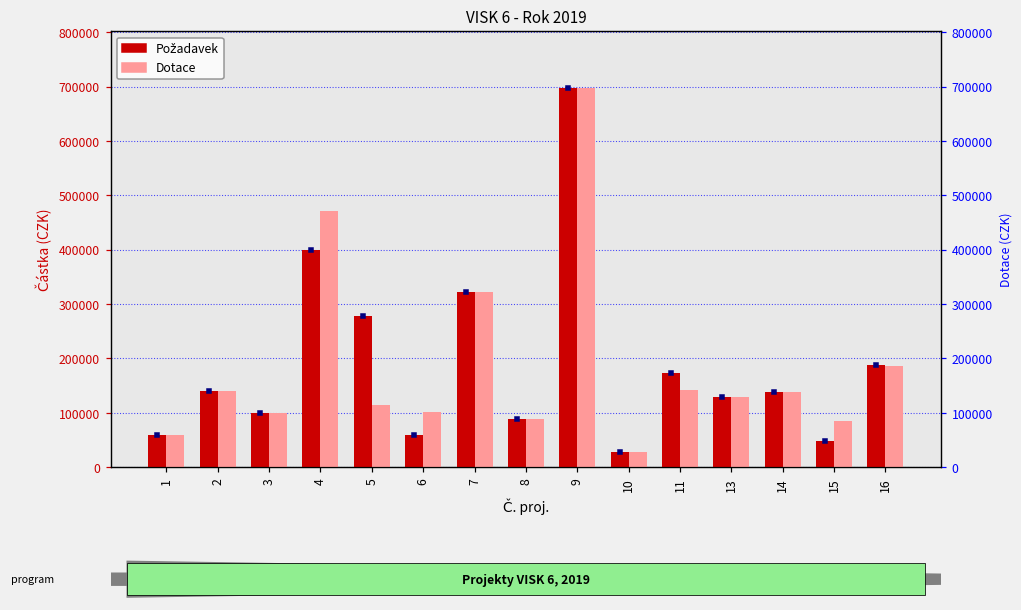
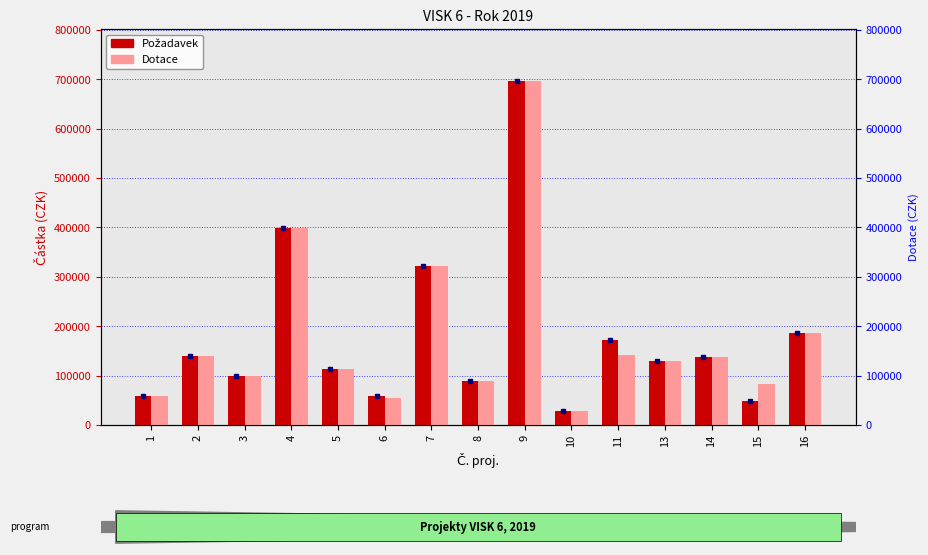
Dotace, 4: 470000 -> 400000
Požadavek, 5: 280000 -> 110000
Dotace, 6: 100000 -> 50000
